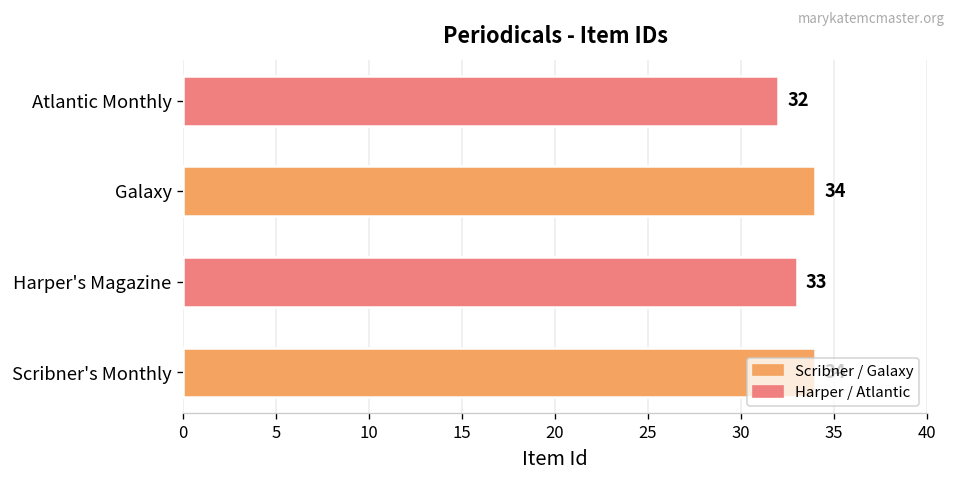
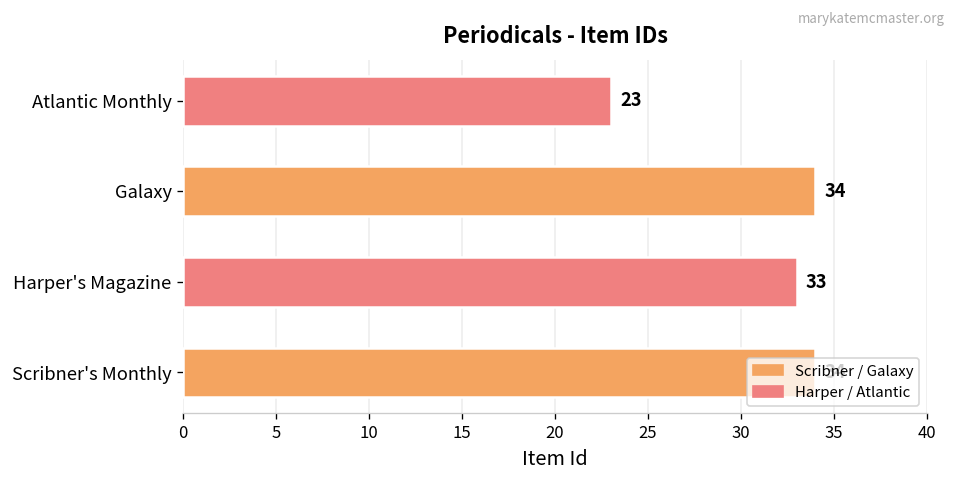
Atlantic Monthly: 32 -> 23
